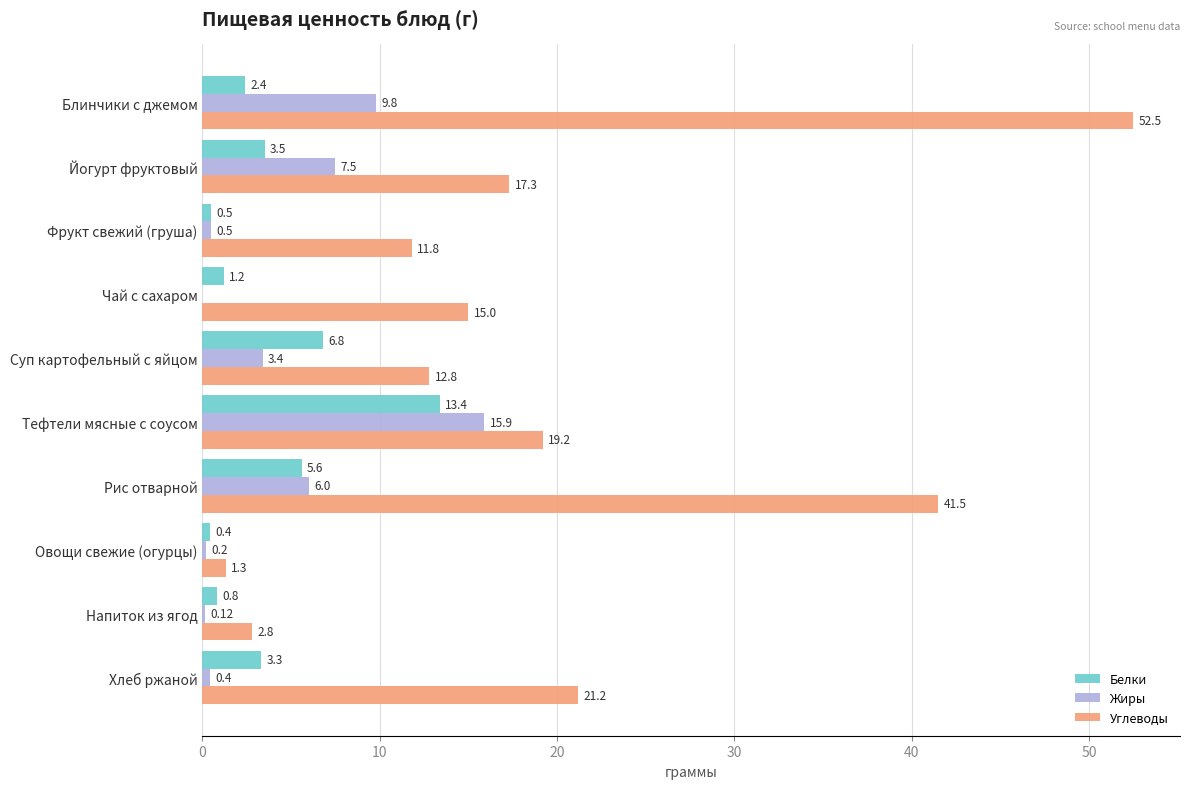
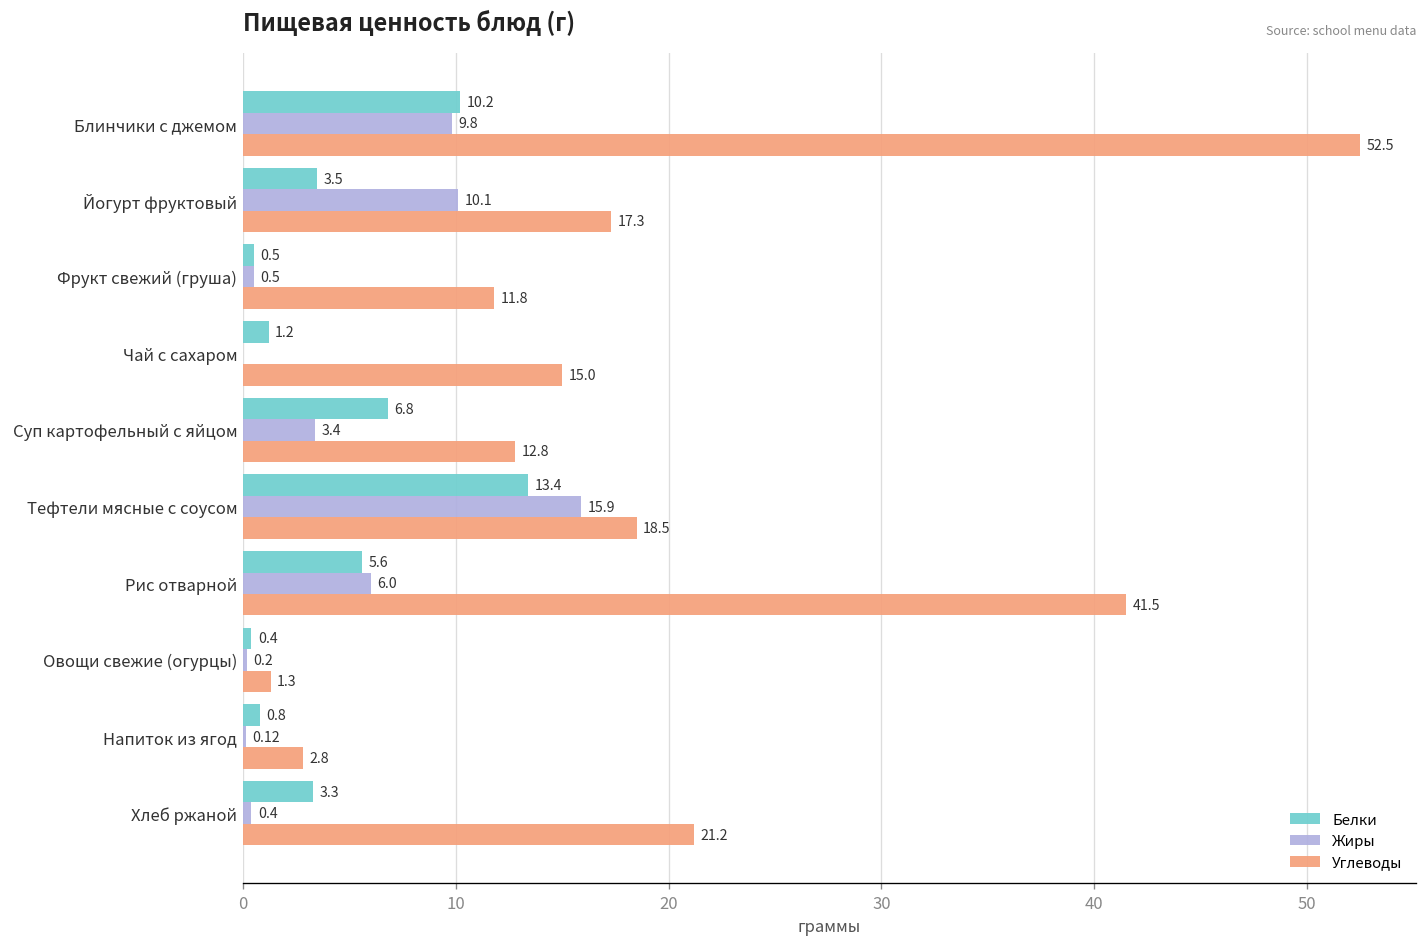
Белки, Блинчики с джемом: 2.4 -> 10.2
Жиры, Йогурт фруктовый: 7.5 -> 10.1
Углеводы, Тефтели мясные с соусом: 19.2 -> 18.5
